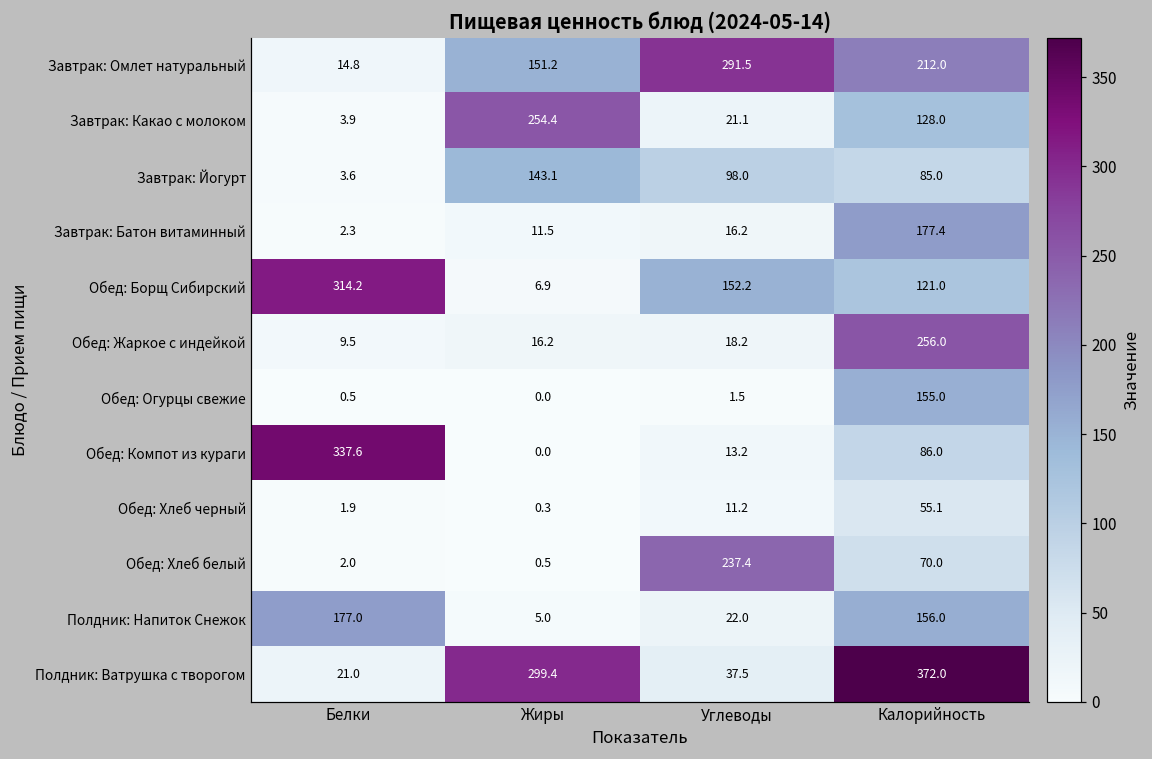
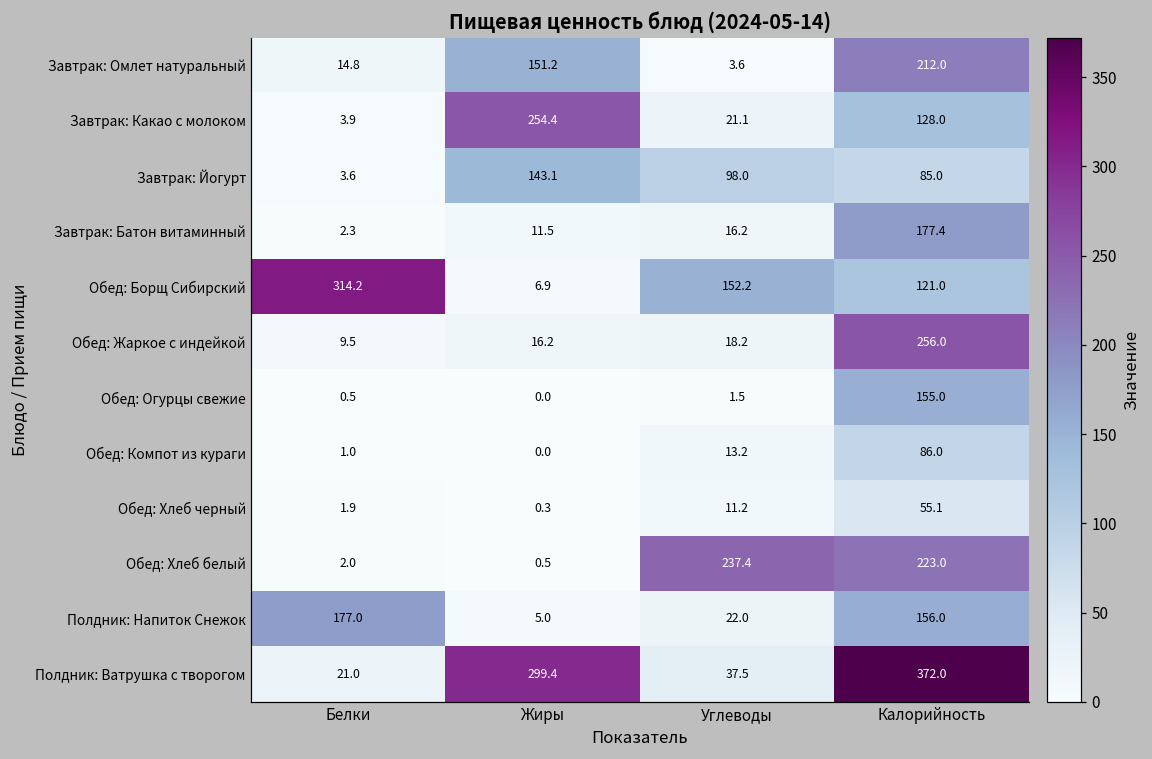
Завтрак: Омлет натуральный, Углеводы: 291.5 -> 3.6
Обед: Компот из кураги, Белки: 337.6 -> 1.0
Обед: Хлеб белый, Калорийность: 70.0 -> 223.0
